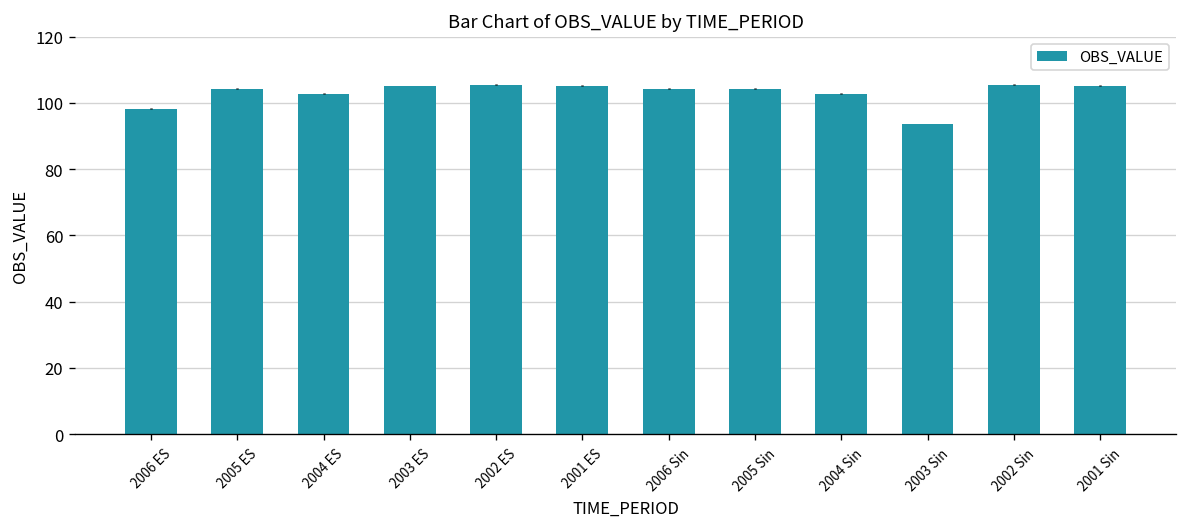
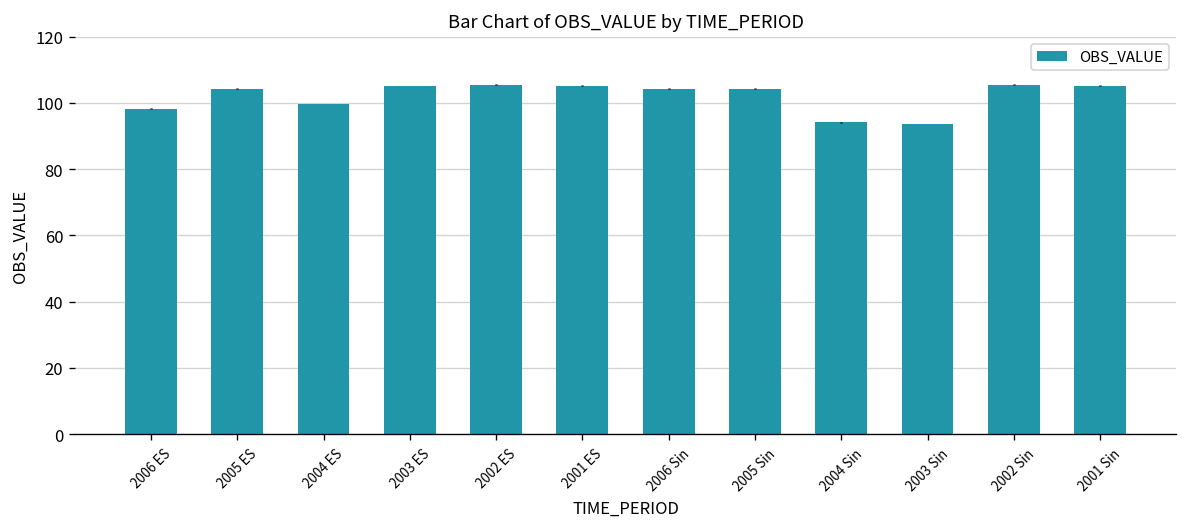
2004 ES: 103 -> 100
2004 Sin: 103 -> 94
